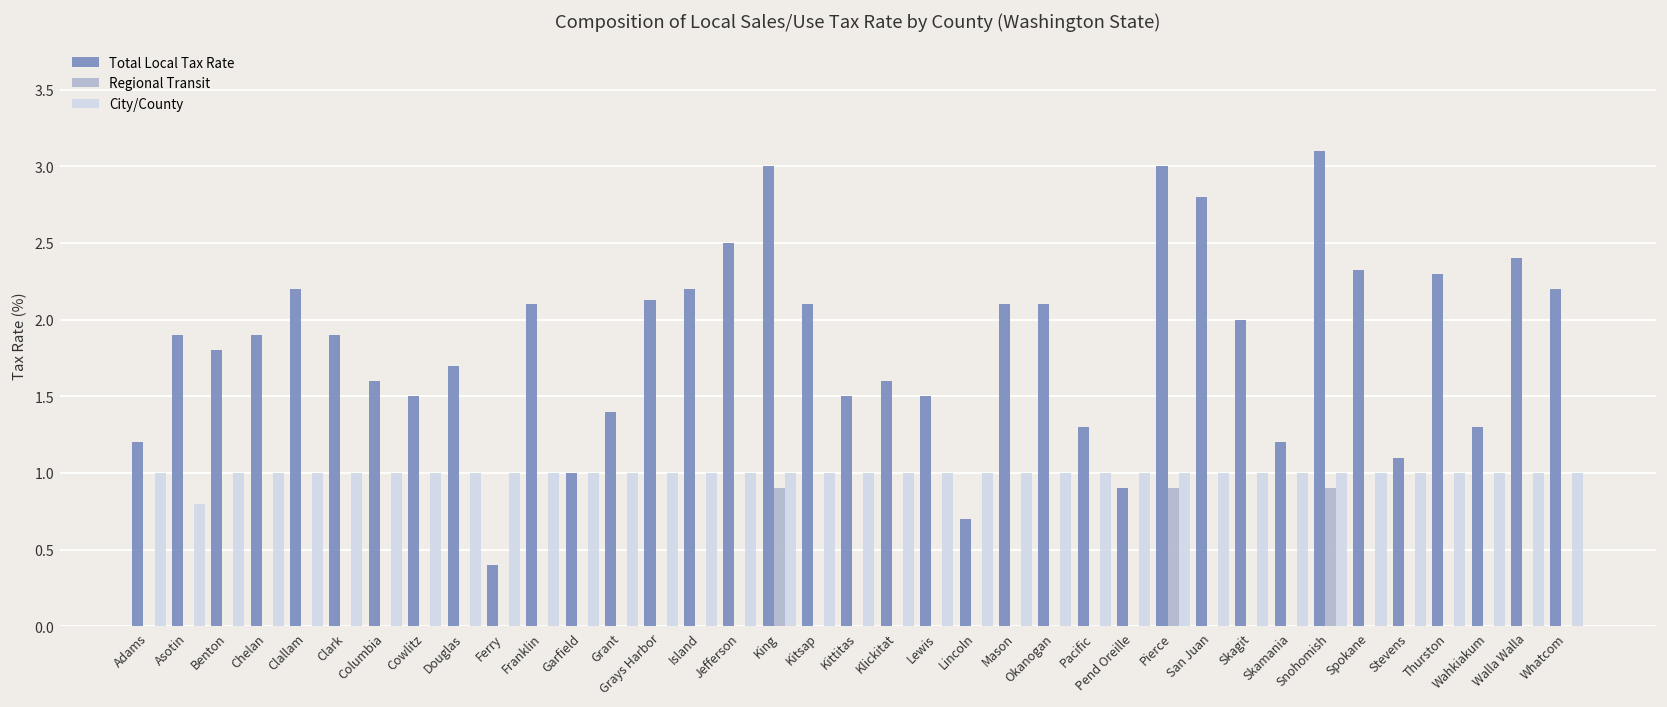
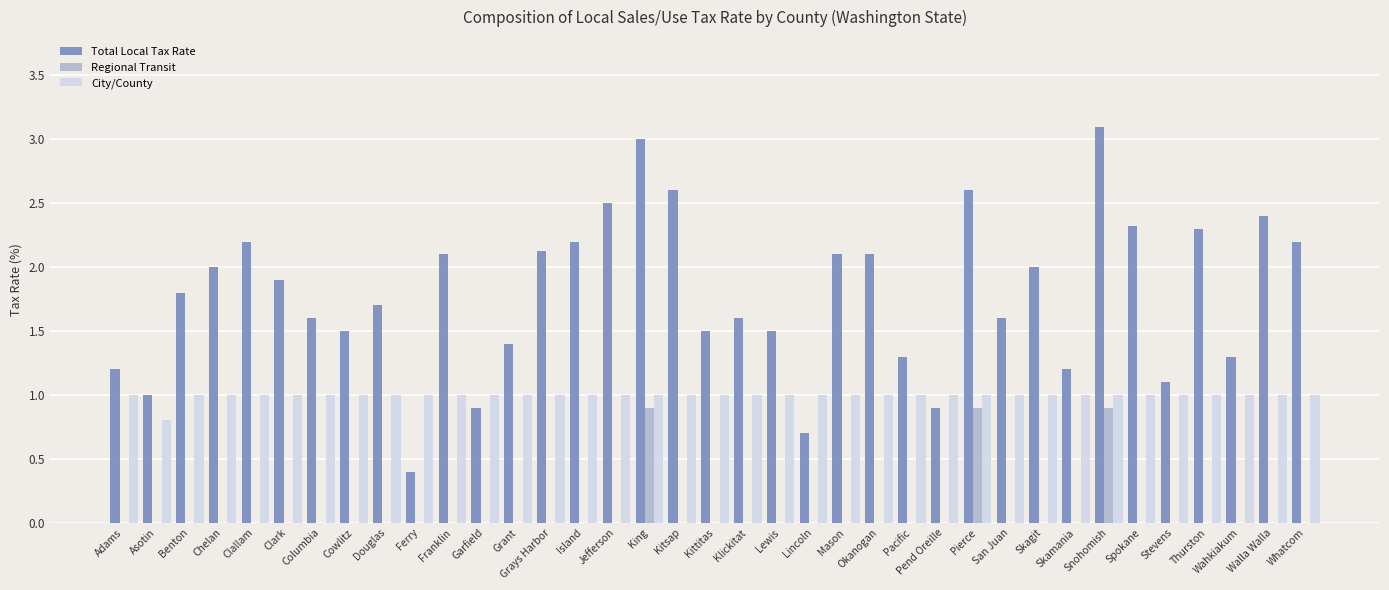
Total Local Tax Rate, Asotin: 1.9 -> 1.0
Total Local Tax Rate, Chelan: 1.9 -> 2.0
Total Local Tax Rate, Garfield: 1.0 -> 0.9
Total Local Tax Rate, Kitsap: 2.1 -> 2.6
Total Local Tax Rate, Pierce: 3.0 -> 2.6
Total Local Tax Rate, San Juan: 2.8 -> 1.6
